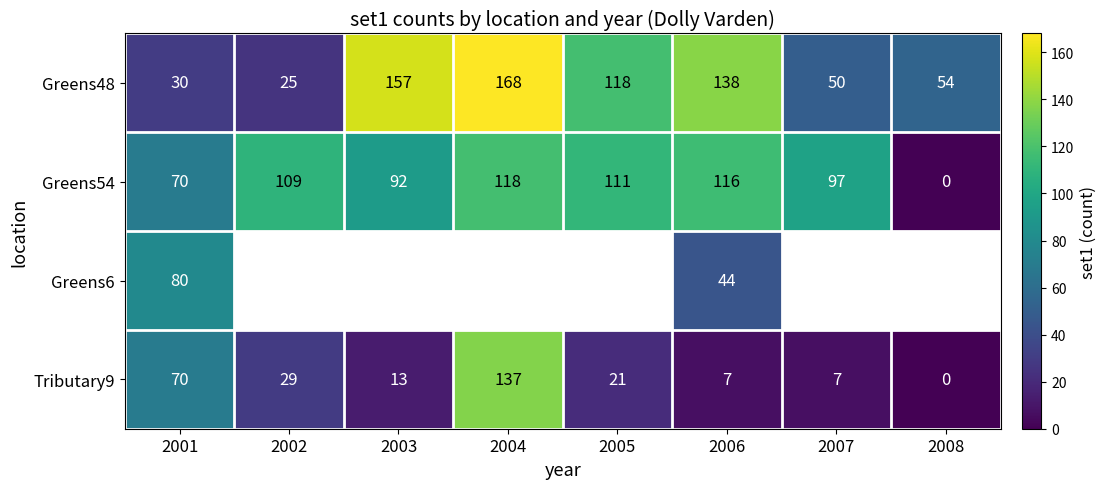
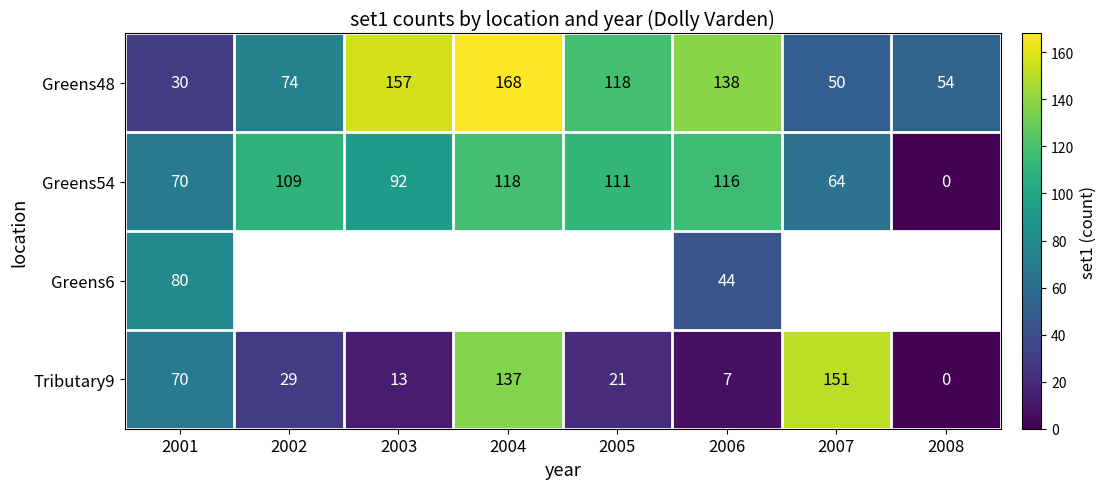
Greens48, 2002: 25 -> 74
Greens54, 2007: 97 -> 64
Tributary9, 2007: 7 -> 151
